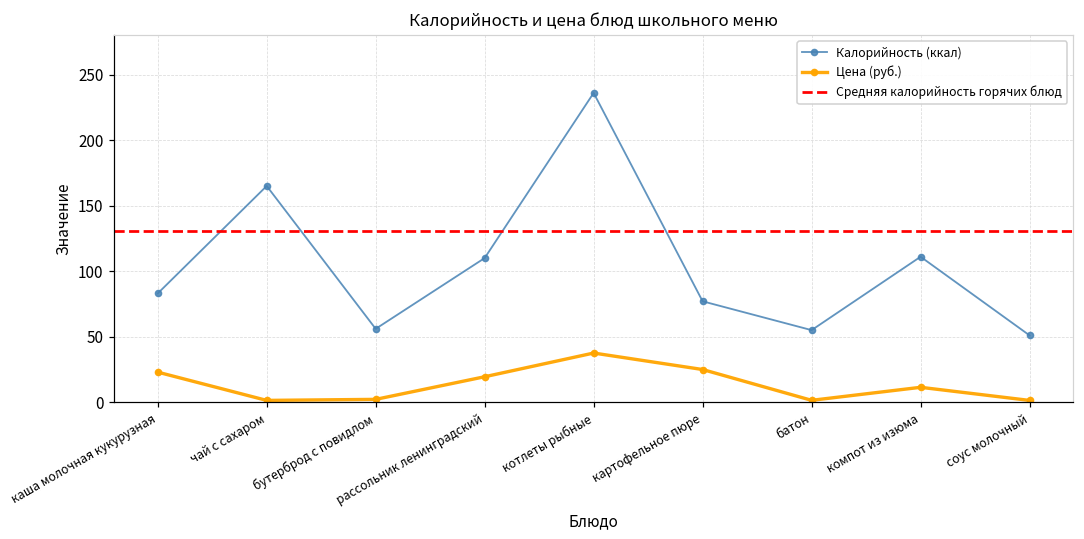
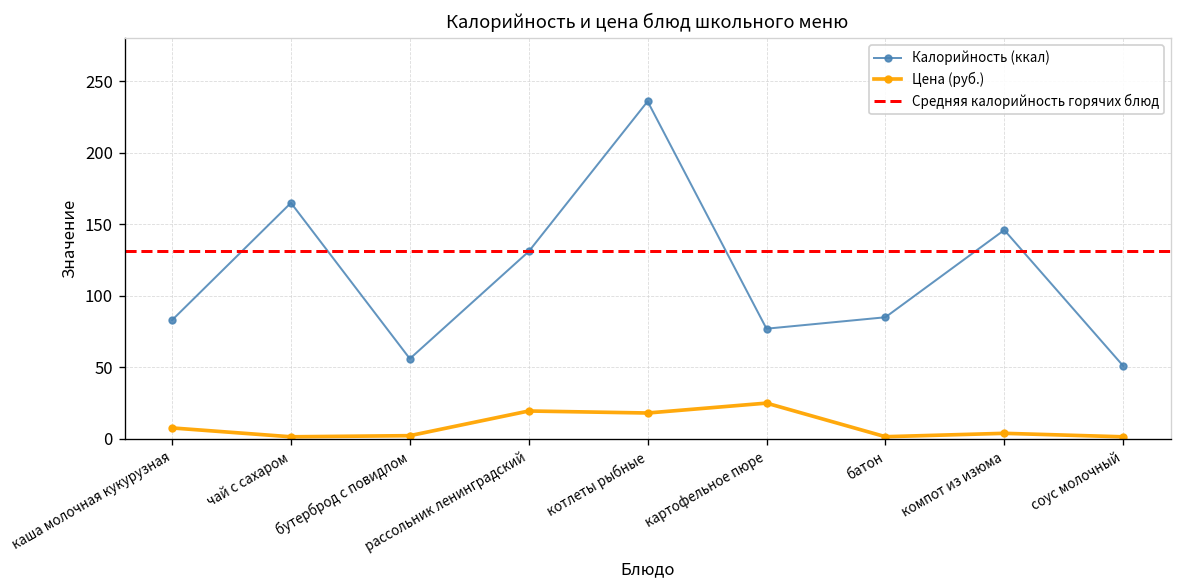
Цена (руб.), каша молочная кукурузная: 23 -> 8
Калорийность (ккал), рассольник ленинградский: 110 -> 131
Цена (руб.), котлеты рыбные: 38 -> 18
Калорийность (ккал), батон: 55 -> 85
Калорийность (ккал), компот из изюма: 111 -> 146
Цена (руб.), компот из изюма: 11 -> 4
